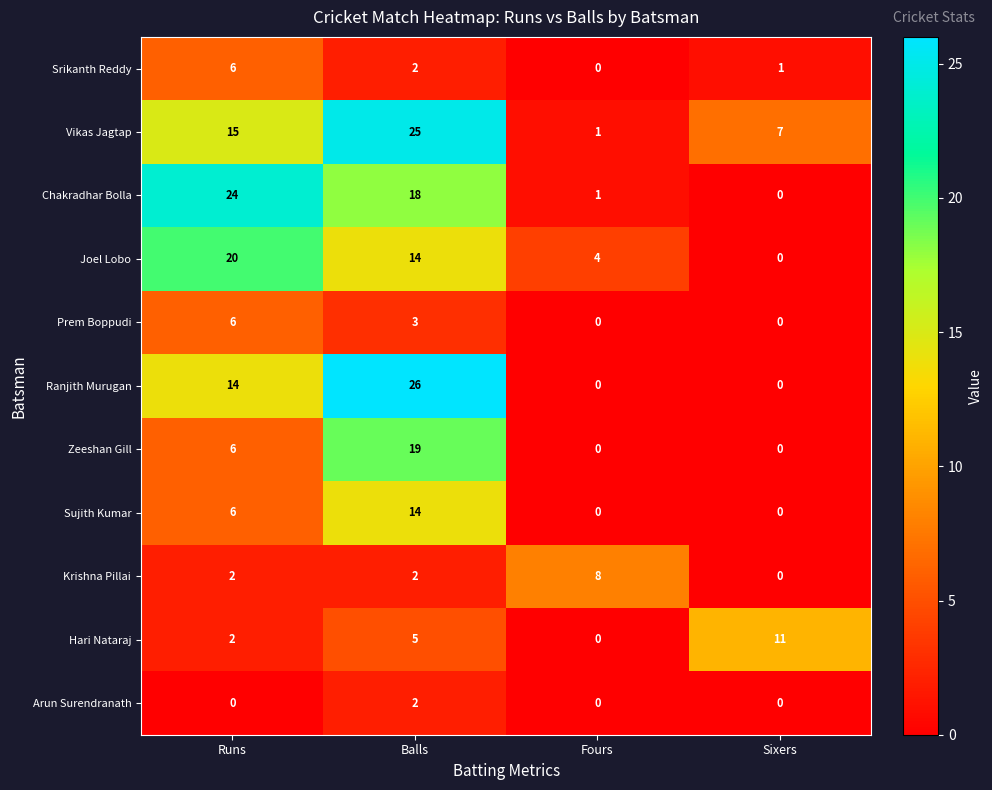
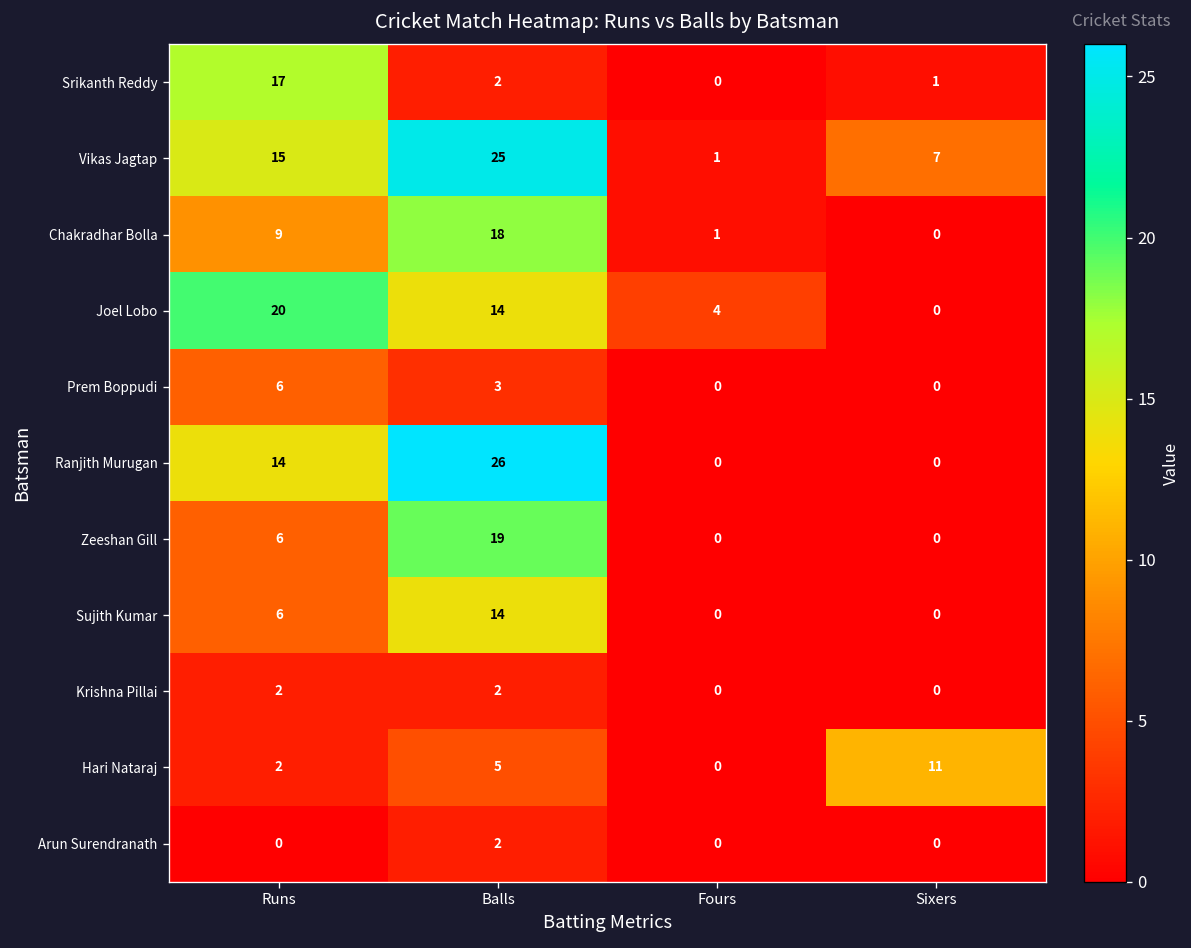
Srikanth Reddy, Runs: 6 -> 17
Chakradhar Bolla, Runs: 24 -> 9
Krishna Pillai, Fours: 8 -> 0
